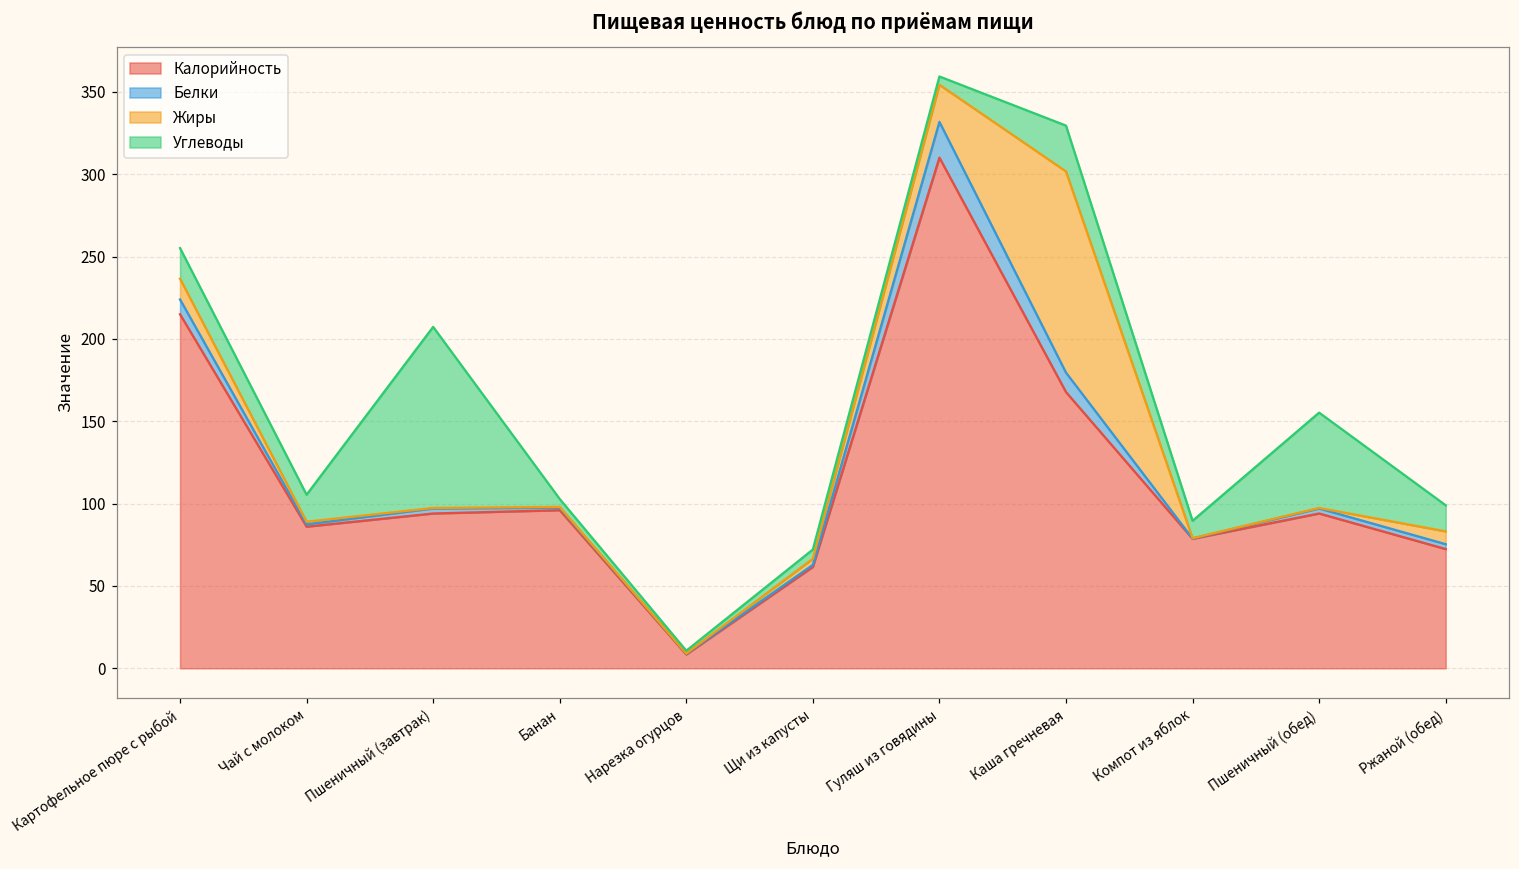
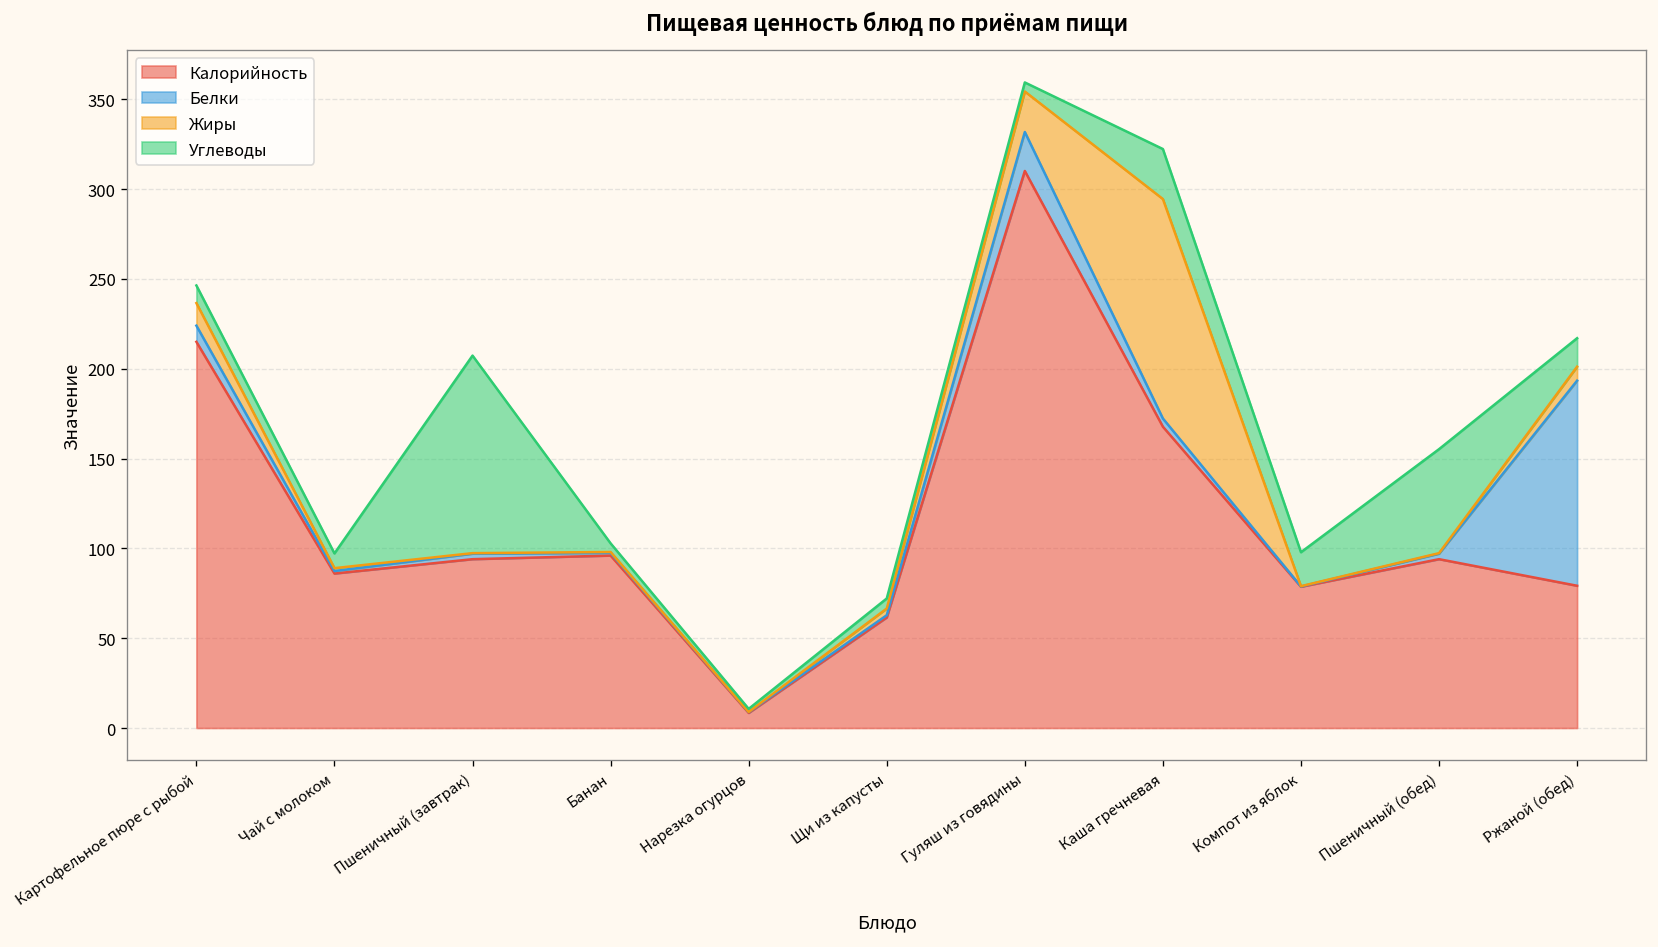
Углеводы, Картофельное пюре с рыбой: 19 -> 10
Углеводы, Чай с молоком: 16 -> 8
Белки, Каша гречневая: 12 -> 5
Углеводы, Компот из яблок: 11 -> 19
Калорийность, Ржаной (обед): 72 -> 79
Белки, Ржаной (обед): 3 -> 114
